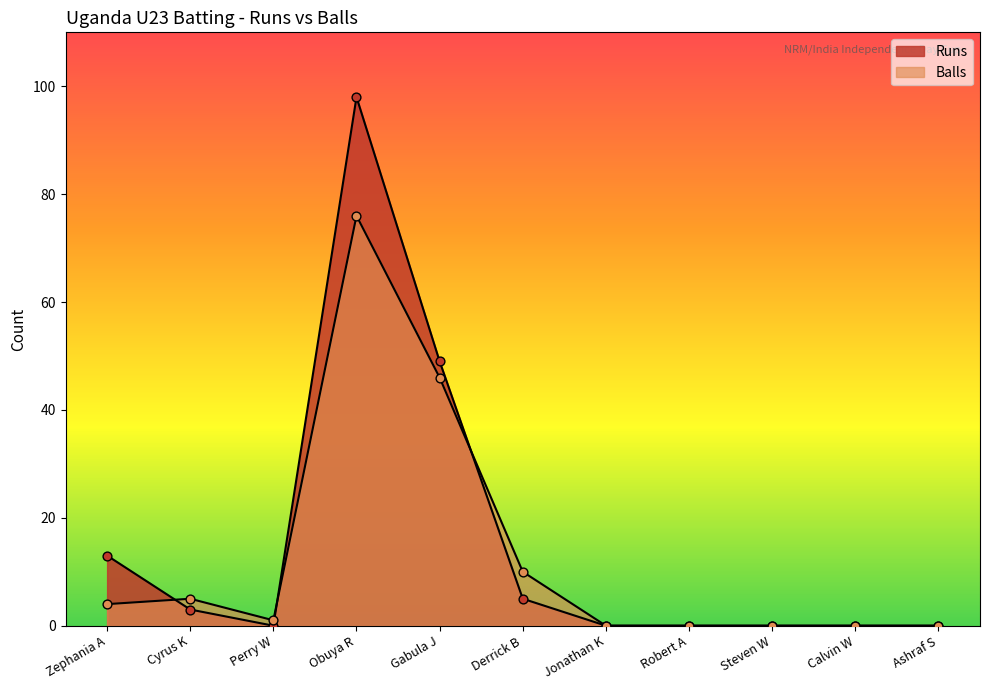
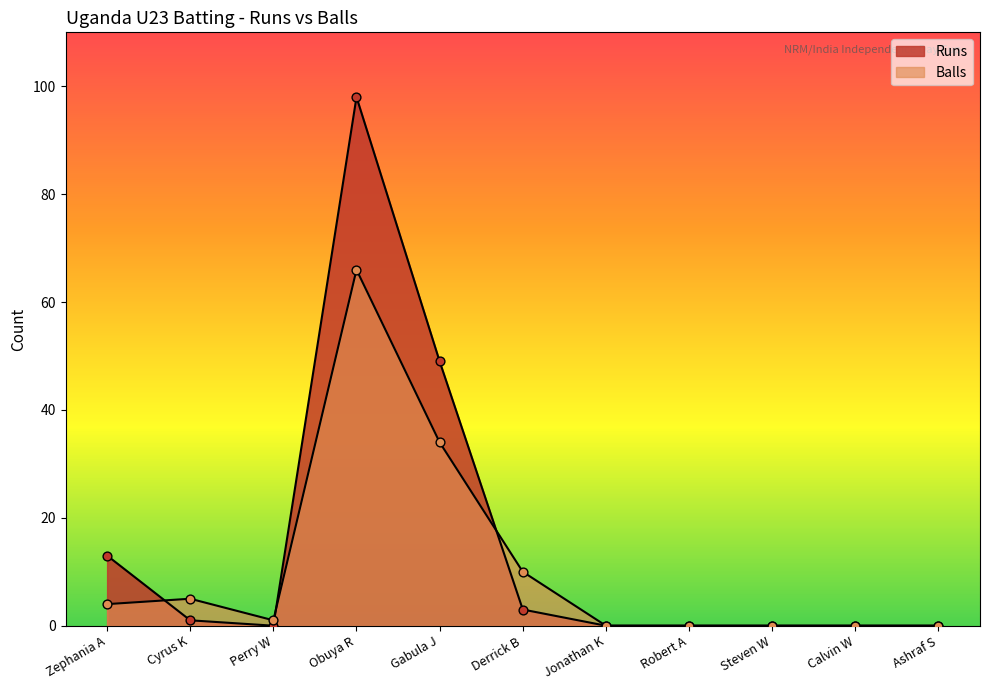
Runs, Cyrus K: 3 -> 1
Balls, Obuya R: 76 -> 66
Balls, Gabula J: 46 -> 34
Runs, Derrick B: 5 -> 3
